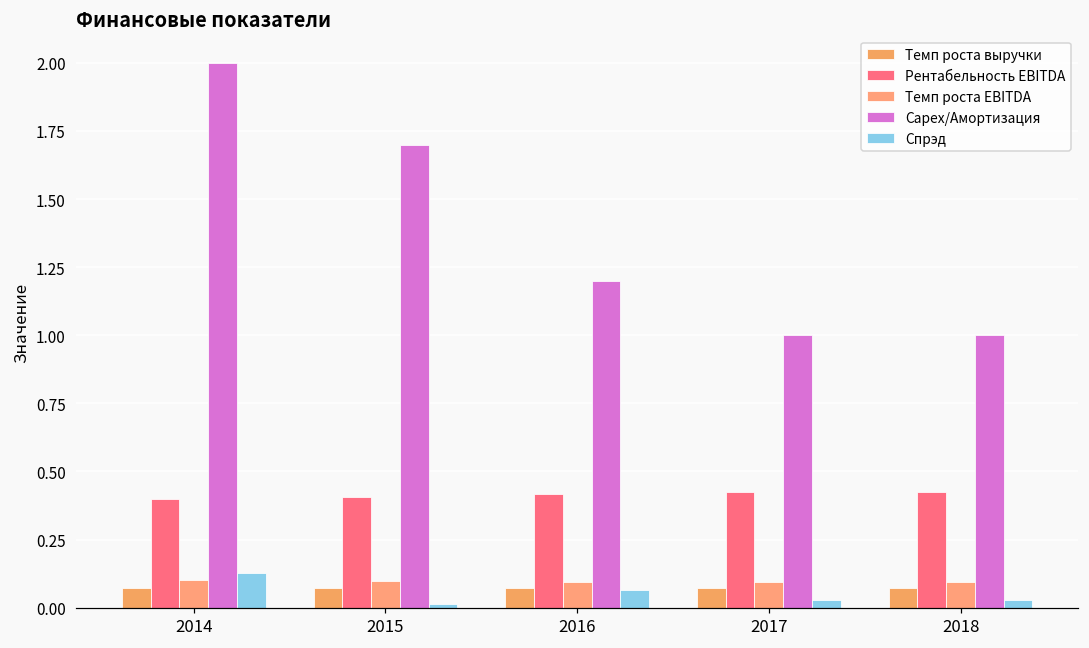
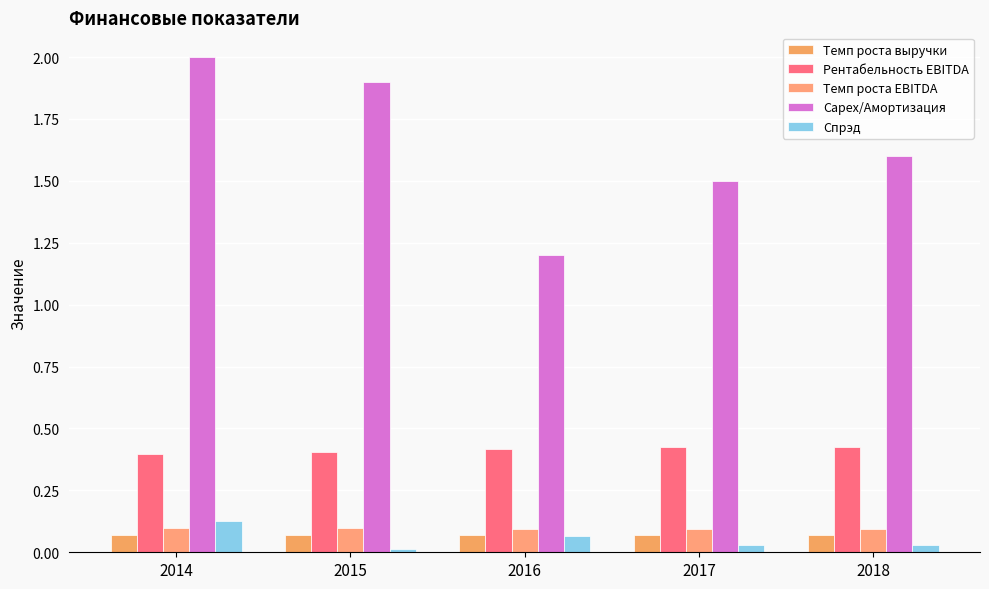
Capex/Амортизация, 2015: 1.7 -> 1.9
Capex/Амортизация, 2017: 1.0 -> 1.5
Capex/Амортизация, 2018: 1.0 -> 1.6
